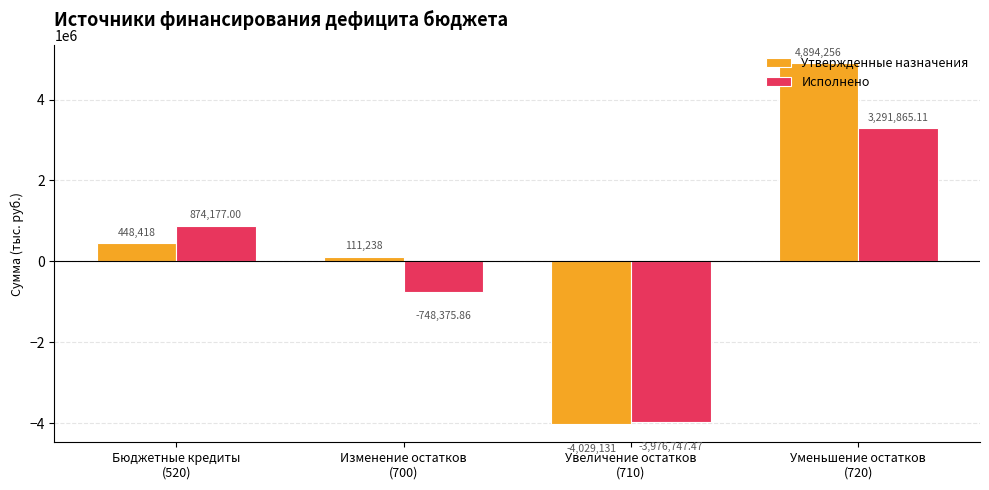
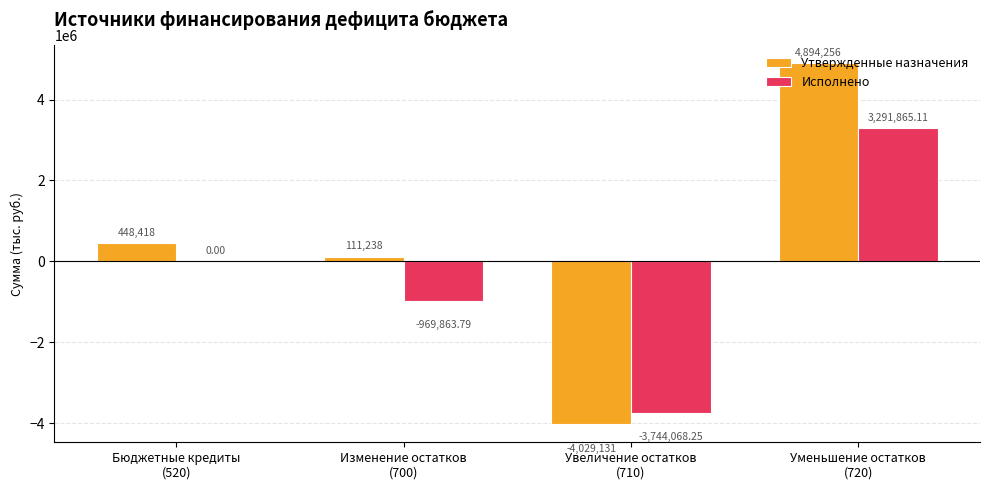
Исполнено, Бюджетные кредиты (520): 874,177.00 -> 0.00
Исполнено, Изменение остатков (700): -748,375.86 -> -969,863.79
Исполнено, Увеличение остатков (710): -3,976,747.47 -> -3,744,068.25
